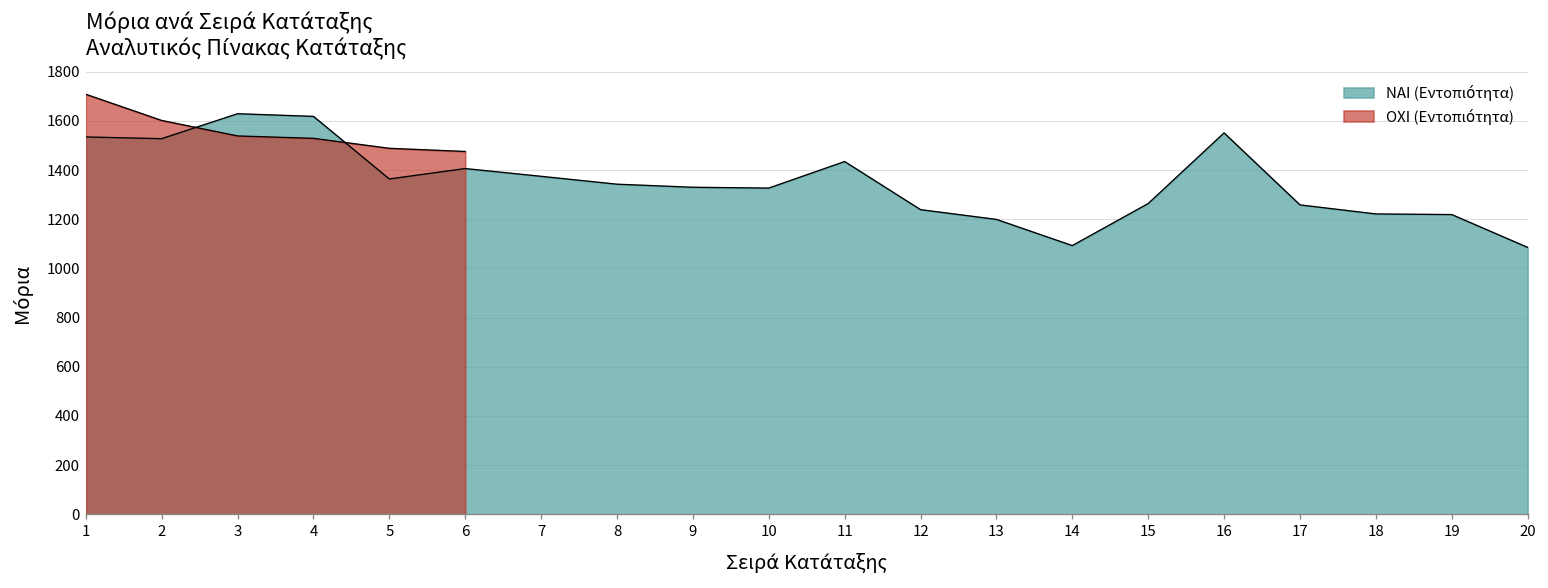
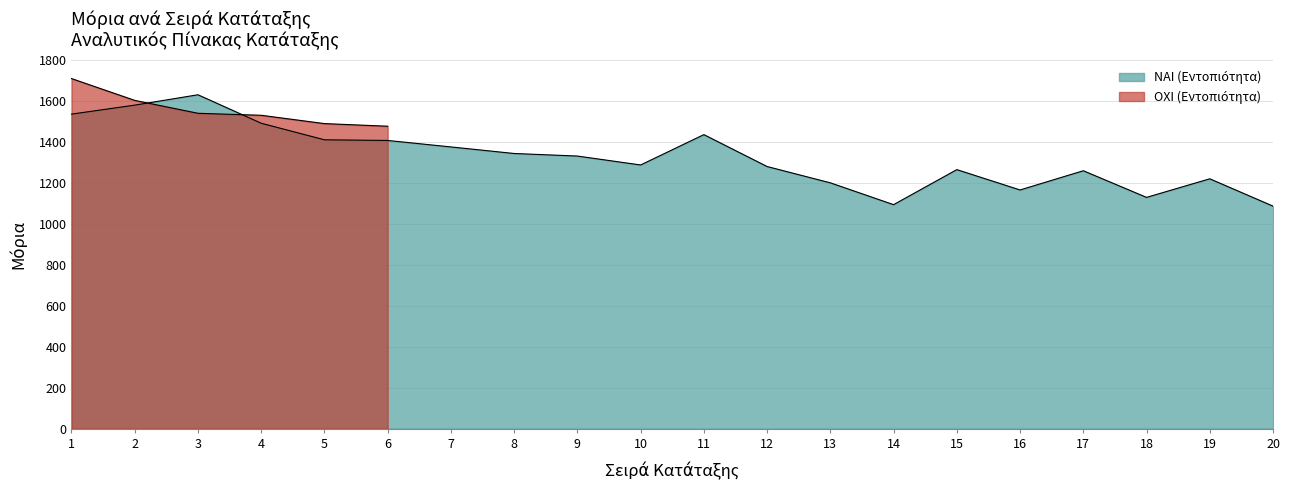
ΝΑΙ (Εντοπιότητα), 2: 1530 -> 1580
ΝΑΙ (Εντοπιότητα), 4: 1620 -> 1490
ΝΑΙ (Εντοπιότητα), 5: 1360 -> 1410
ΝΑΙ (Εντοπιότητα), 10: 1330 -> 1290
ΝΑΙ (Εντοπιότητα), 12: 1240 -> 1280
ΝΑΙ (Εντοπιότητα), 16: 1550 -> 1160
ΝΑΙ (Εντοπιότητα), 18: 1220 -> 1130
